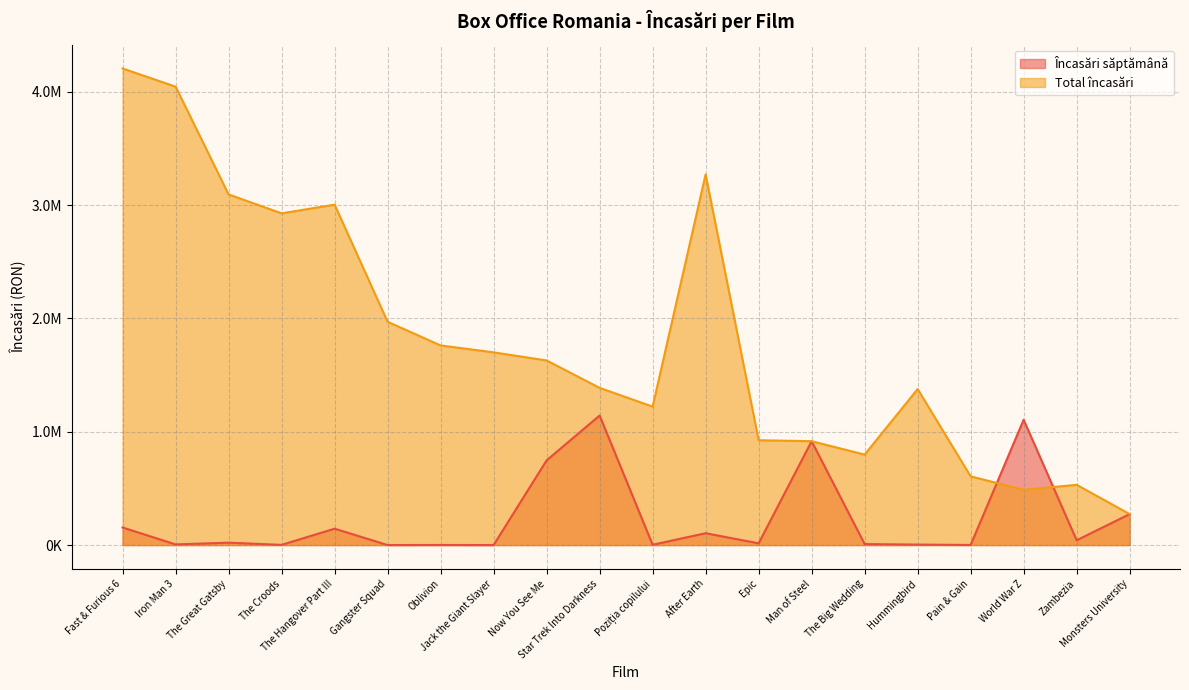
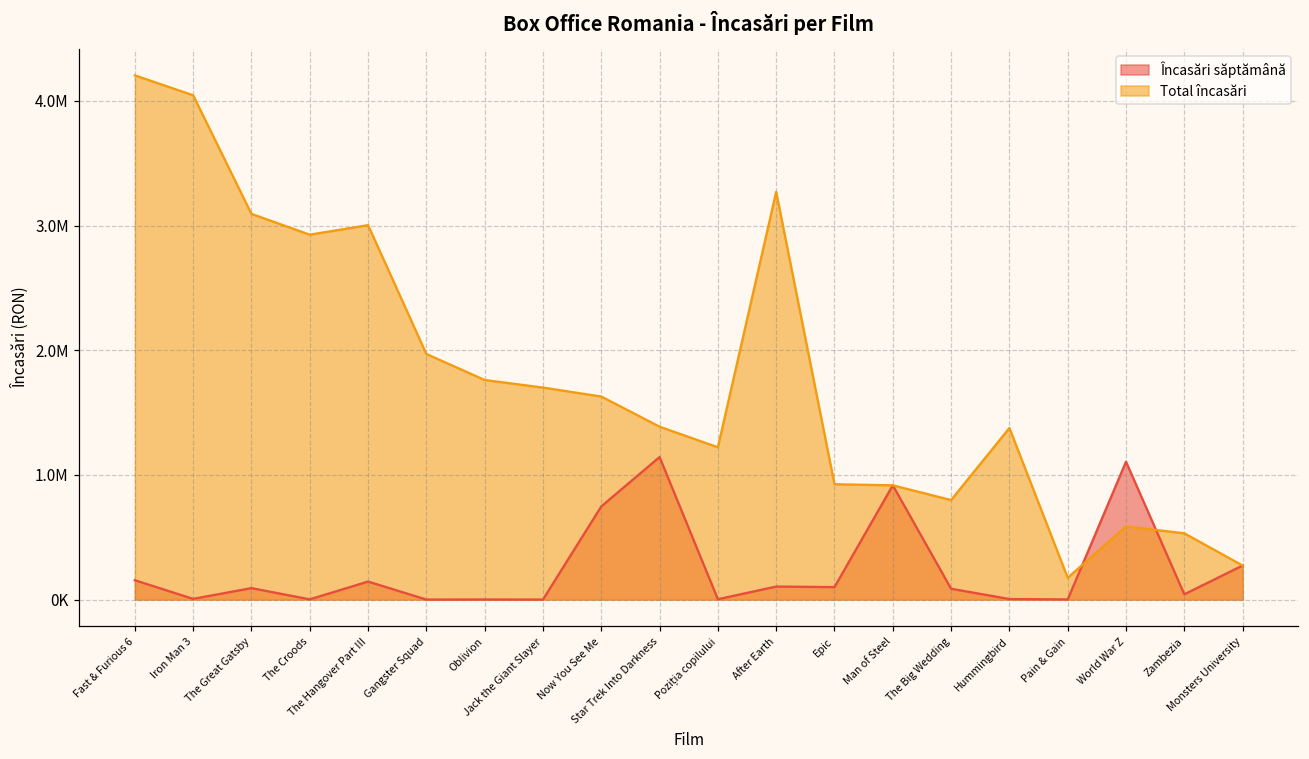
Încasări săptămână, The Great Gatsby: 20000 -> 90000
Încasări săptămână, Epic: 20000 -> 100000
Încasări săptămână, The Big Wedding: 10000 -> 90000
Total încasări, Pain & Gain: 610000 -> 170000
Total încasări, World War Z: 490000 -> 590000
